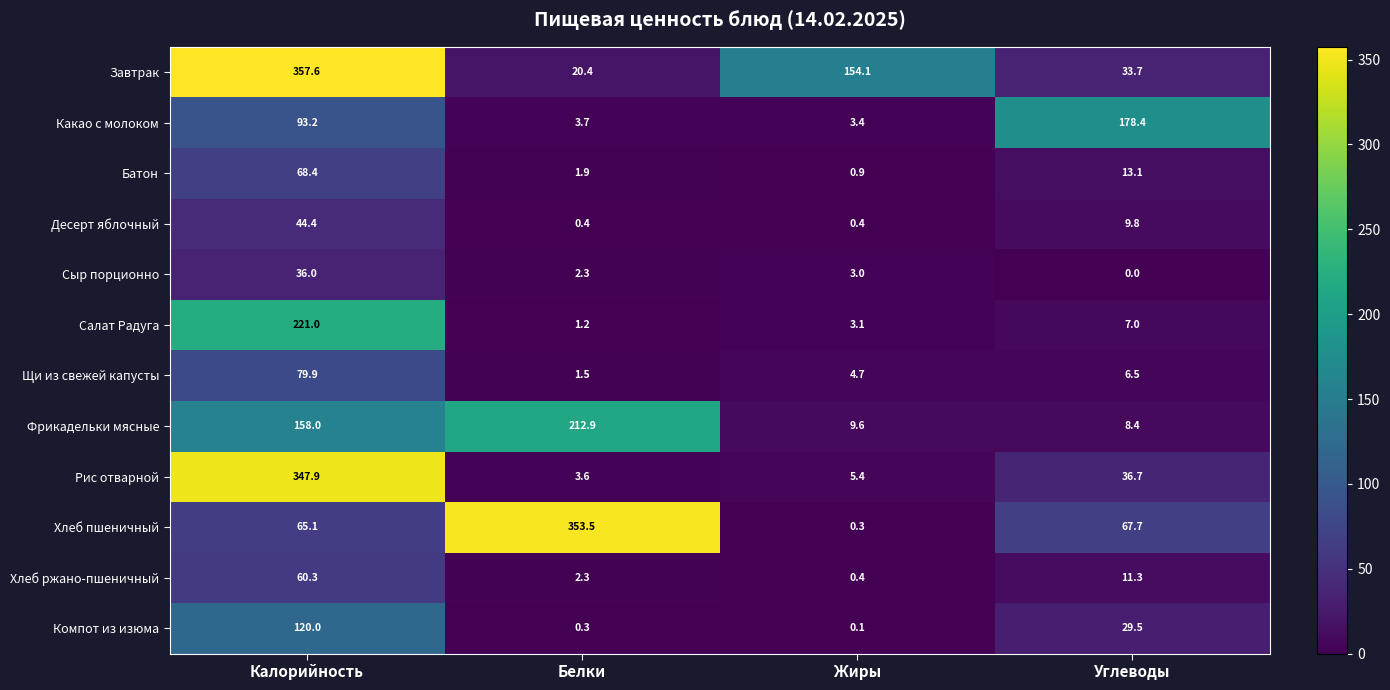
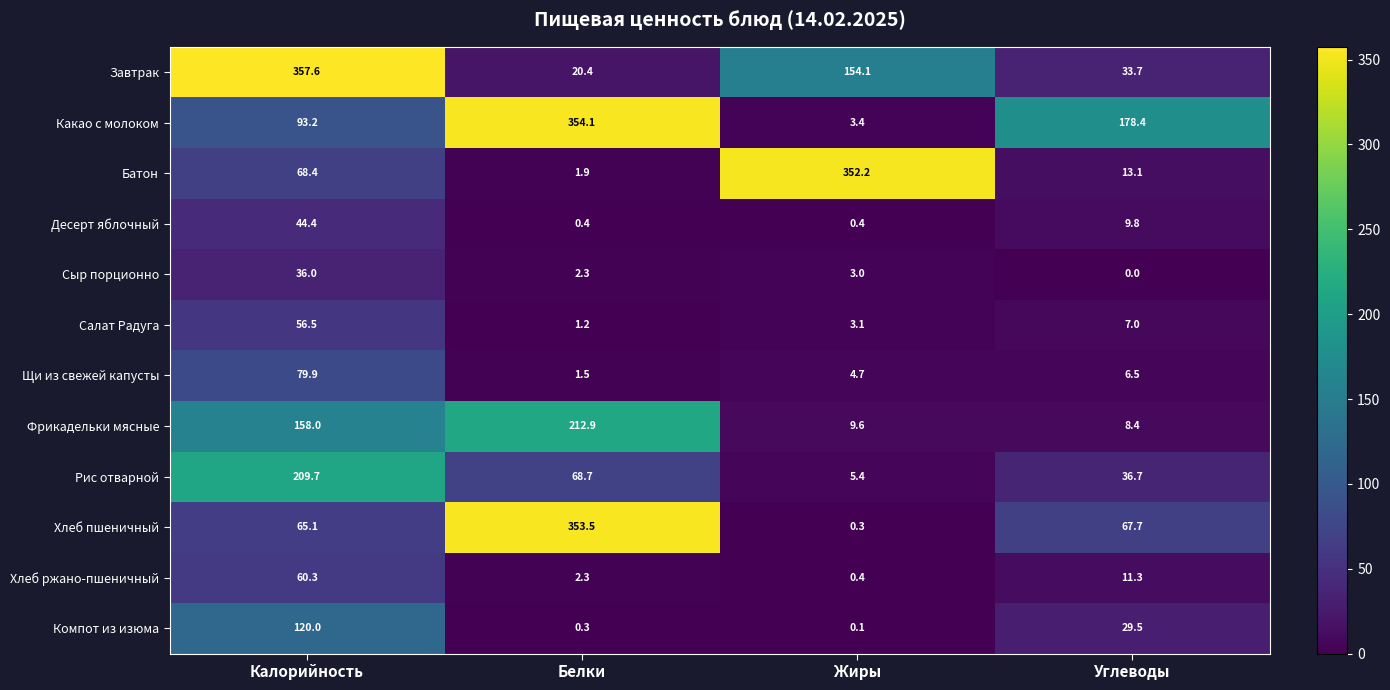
Какао с молоком, Белки: 3.7 -> 354.1
Батон, Жиры: 0.9 -> 352.2
Салат Радуга, Калорийность: 221.0 -> 56.5
Рис отварной, Калорийность: 347.9 -> 209.7
Рис отварной, Белки: 3.6 -> 68.7
